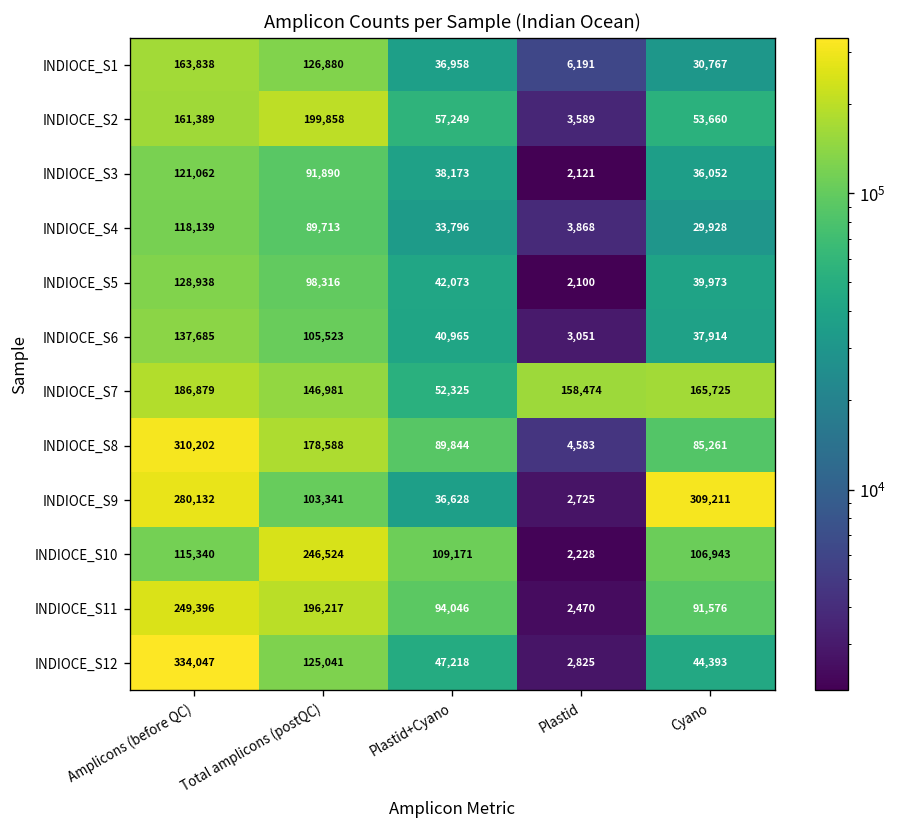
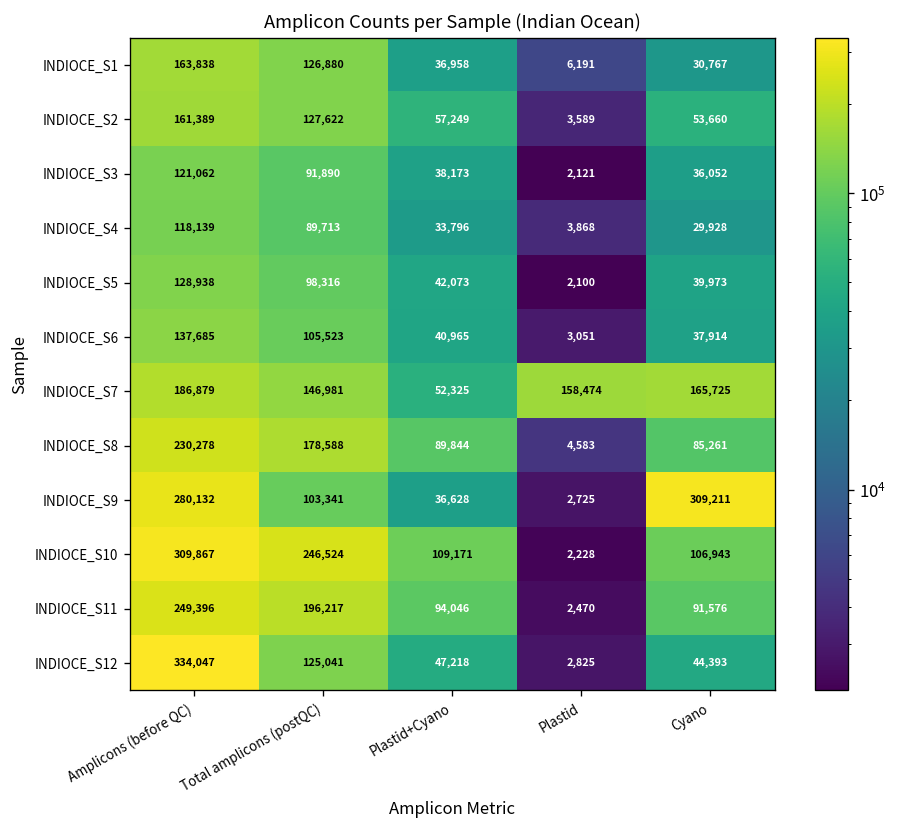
INDIOCE_S2, Total amplicons (postQC): 199,858 -> 127,622
INDIOCE_S8, Amplicons (before QC): 310,202 -> 230,278
INDIOCE_S10, Amplicons (before QC): 115,340 -> 309,867
